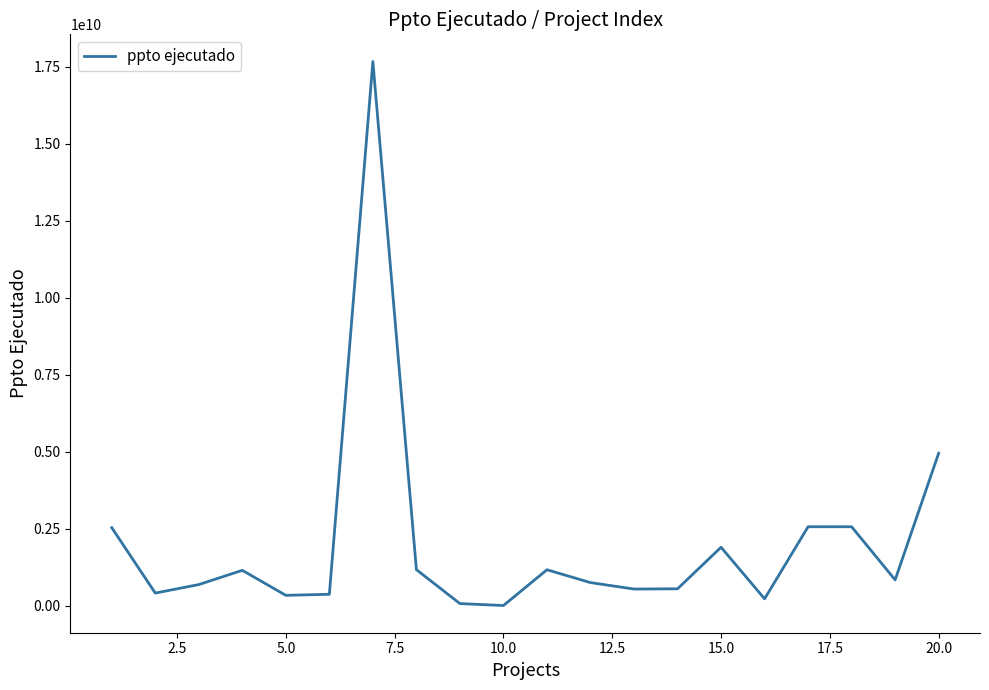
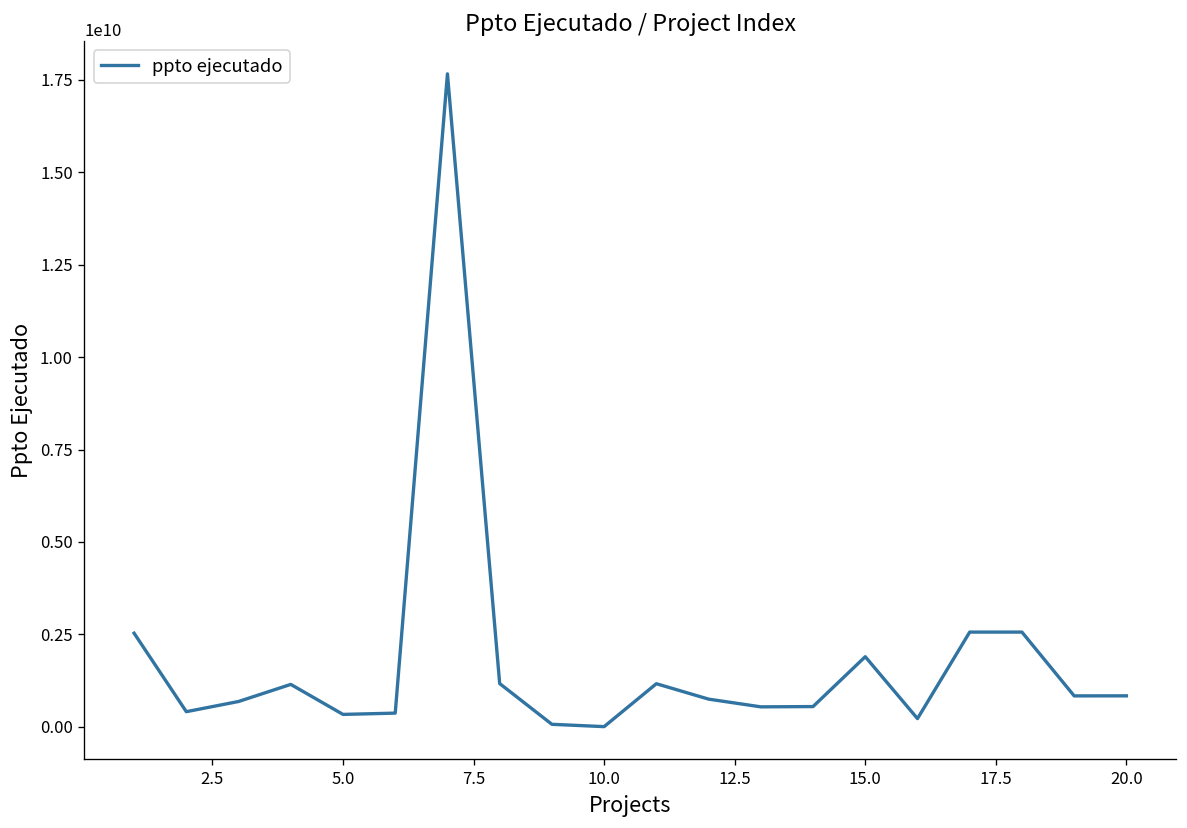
20.0: 4900000000 -> 800000000
